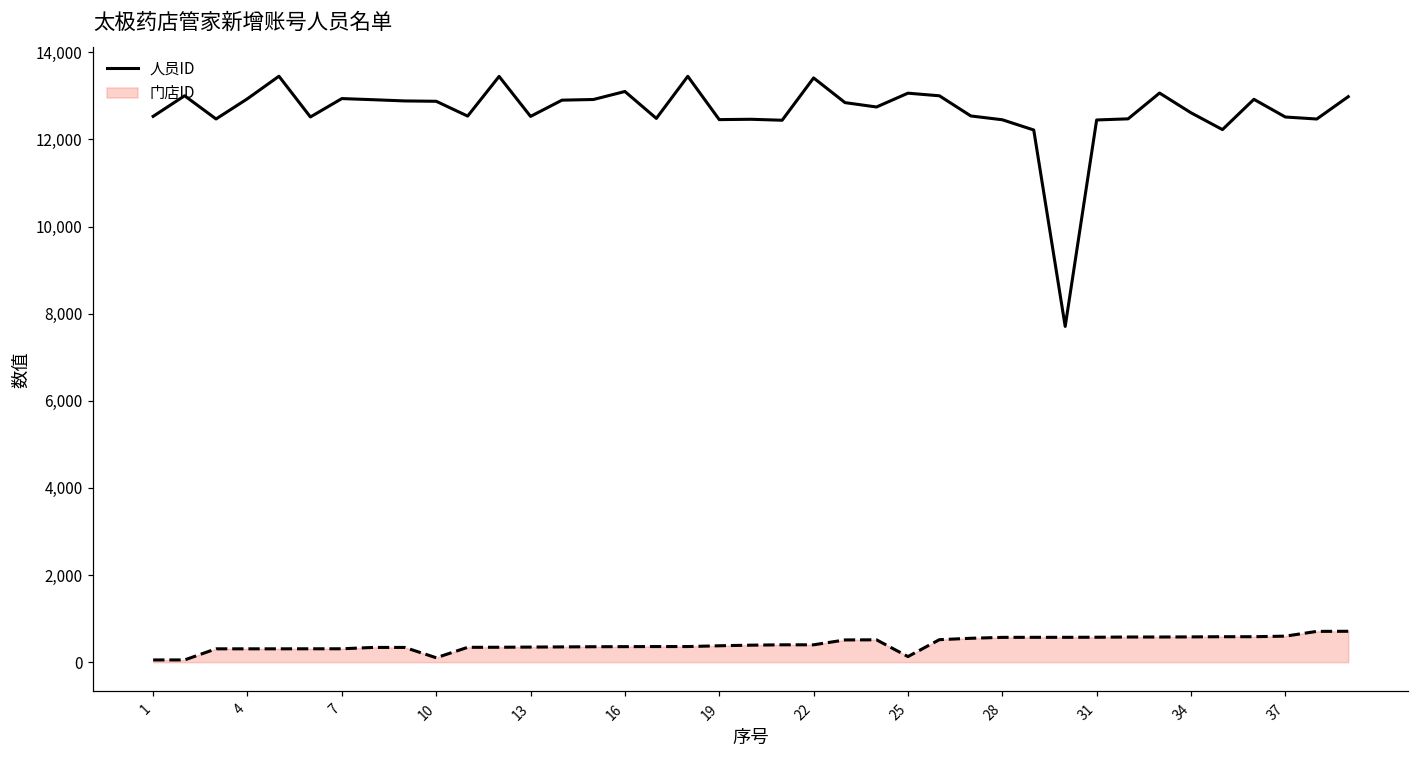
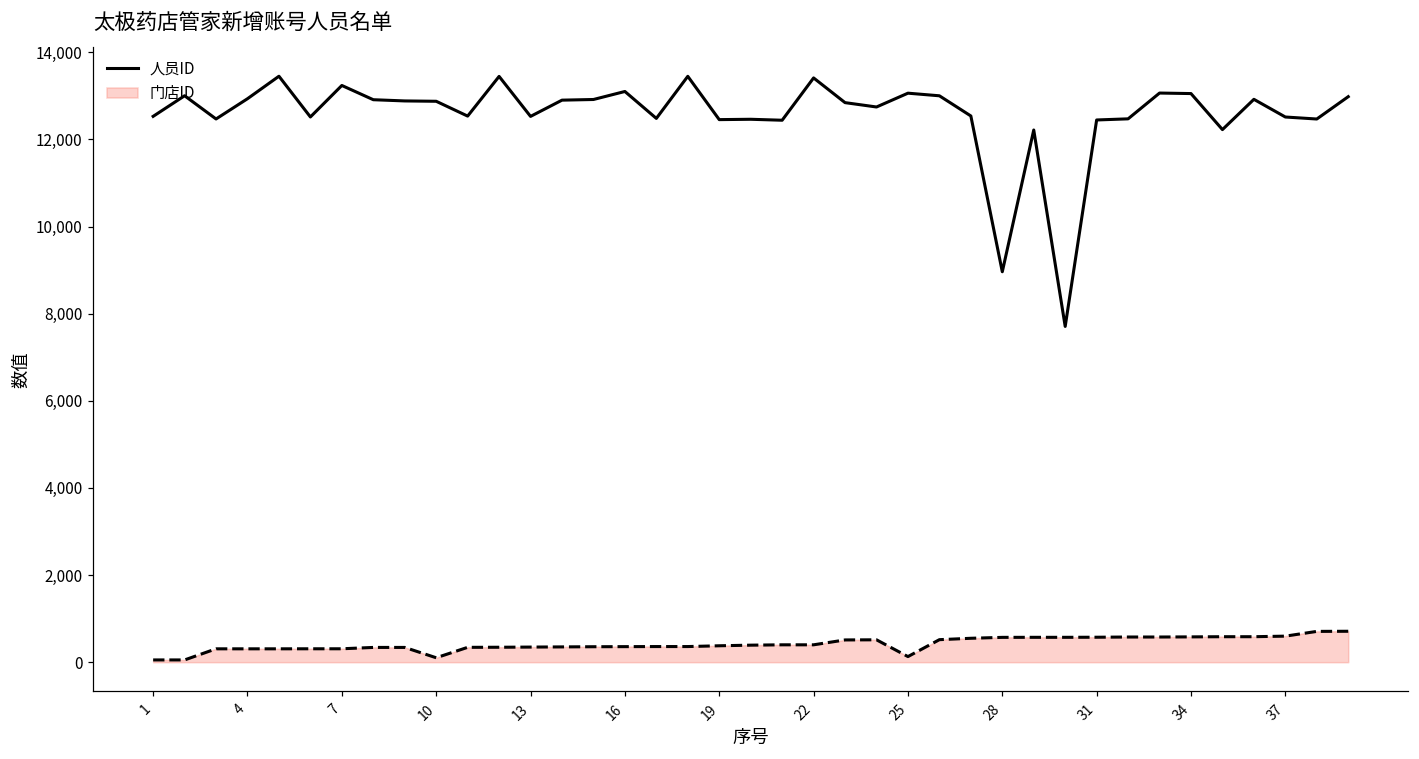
人员ID, 7: 12,900 -> 13,200
人员ID, 28: 12,500 -> 9,000
人员ID, 34: 12,600 -> 13,100
